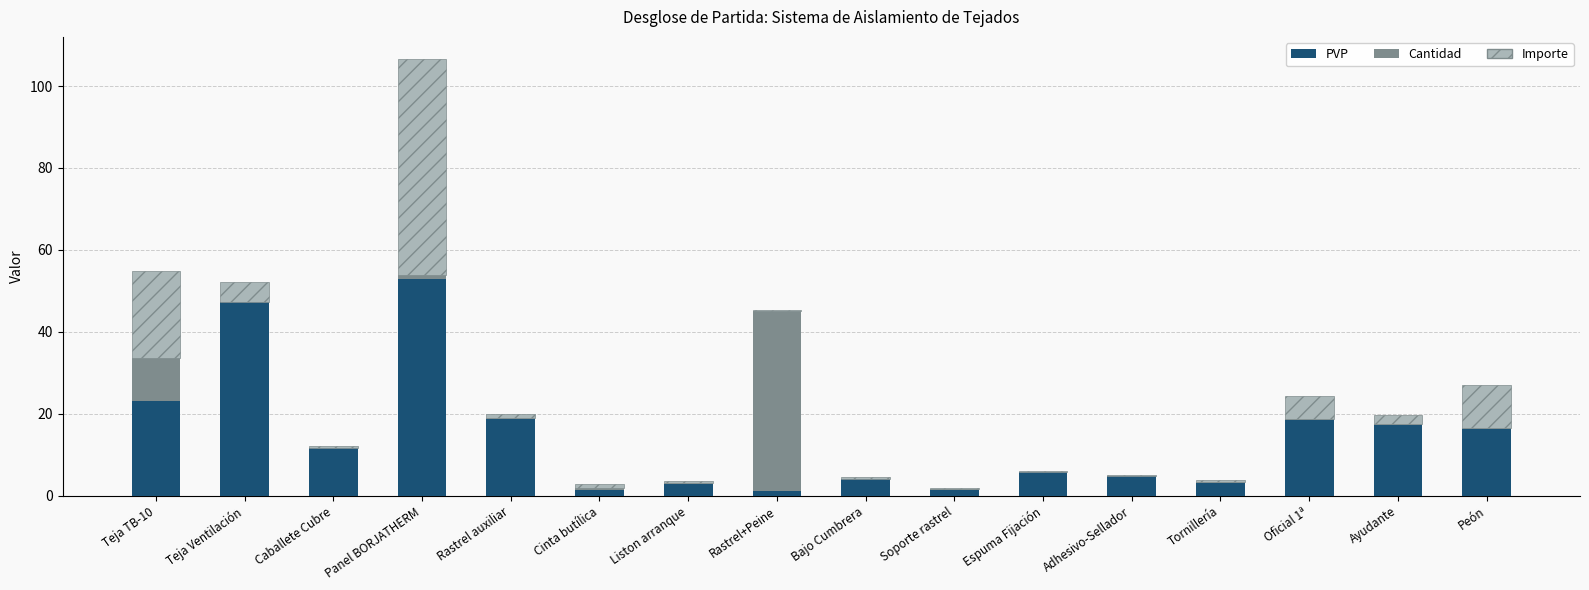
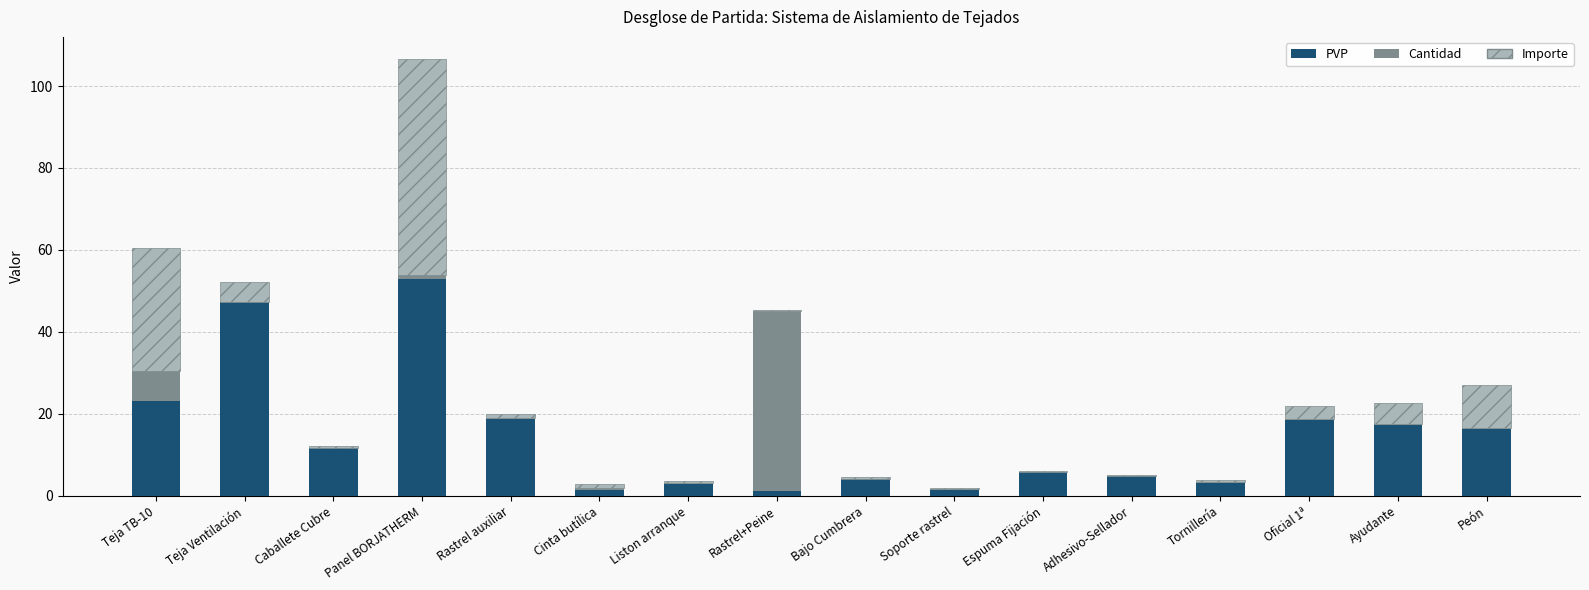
Cantidad, Teja TB-10: 10 -> 7
Importe, Teja TB-10: 21 -> 30
Importe, Oficial 1ª: 6 -> 3
Importe, Ayudante: 2 -> 5
